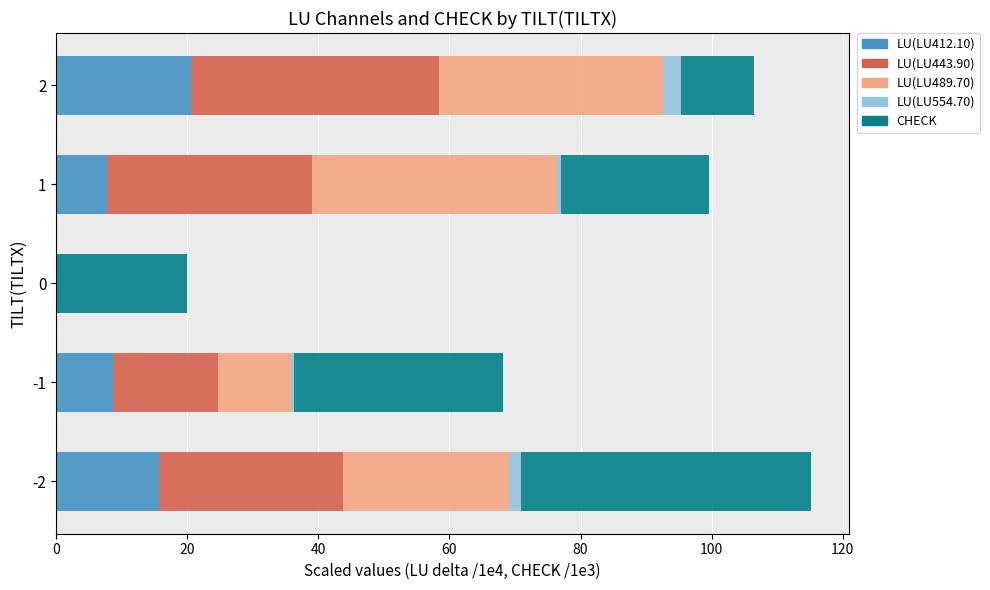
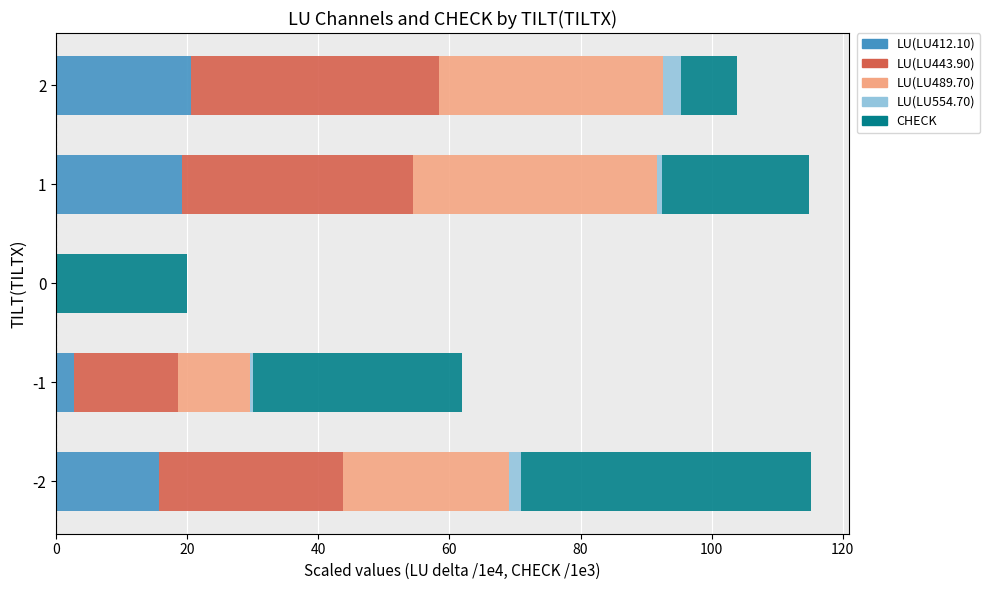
CHECK, 2: 11 -> 9
LU(LU412.10), 1: 8 -> 19
LU(LU443.90), 1: 31 -> 35
LU(LU412.10), -1: 9 -> 3
